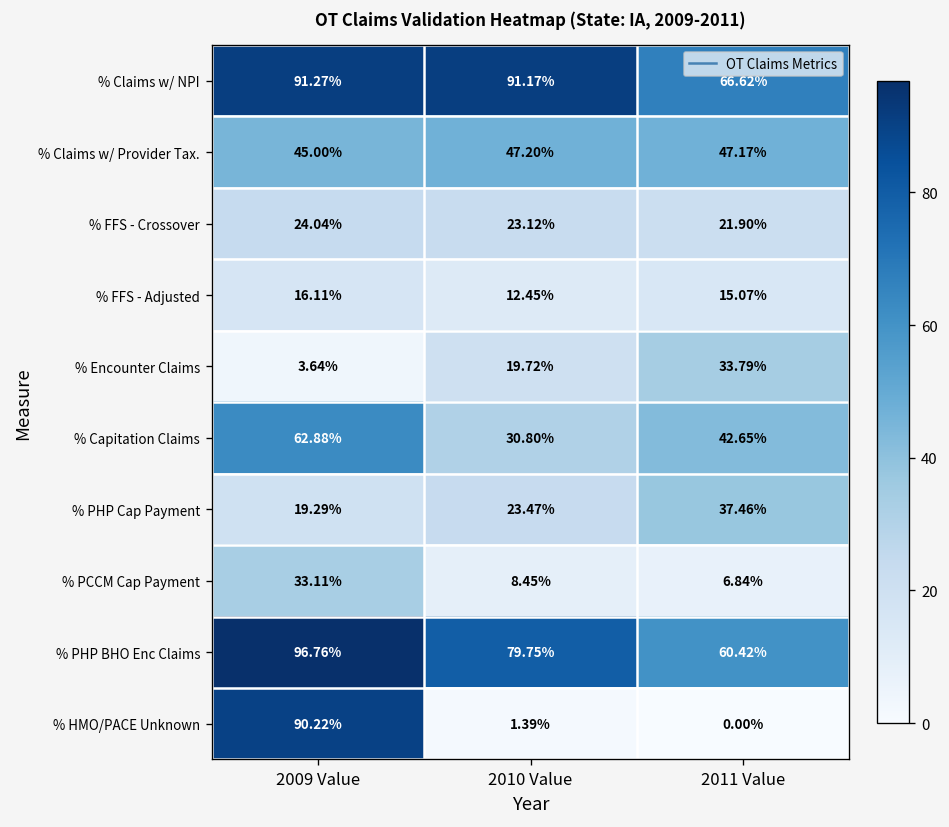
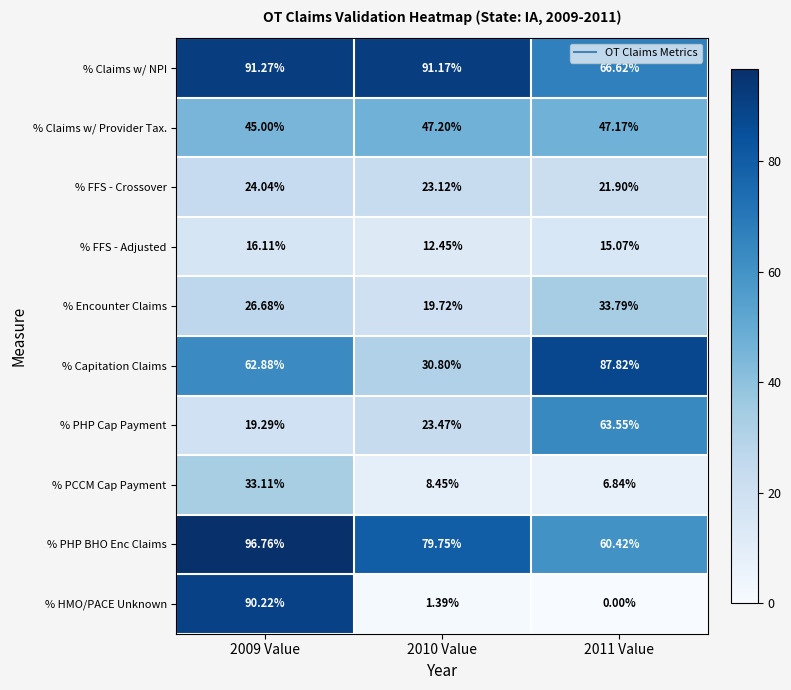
% Encounter Claims, 2009 Value: 3.64% -> 26.68%
% Capitation Claims, 2011 Value: 42.65% -> 87.82%
% PHP Cap Payment, 2011 Value: 37.46% -> 63.55%
